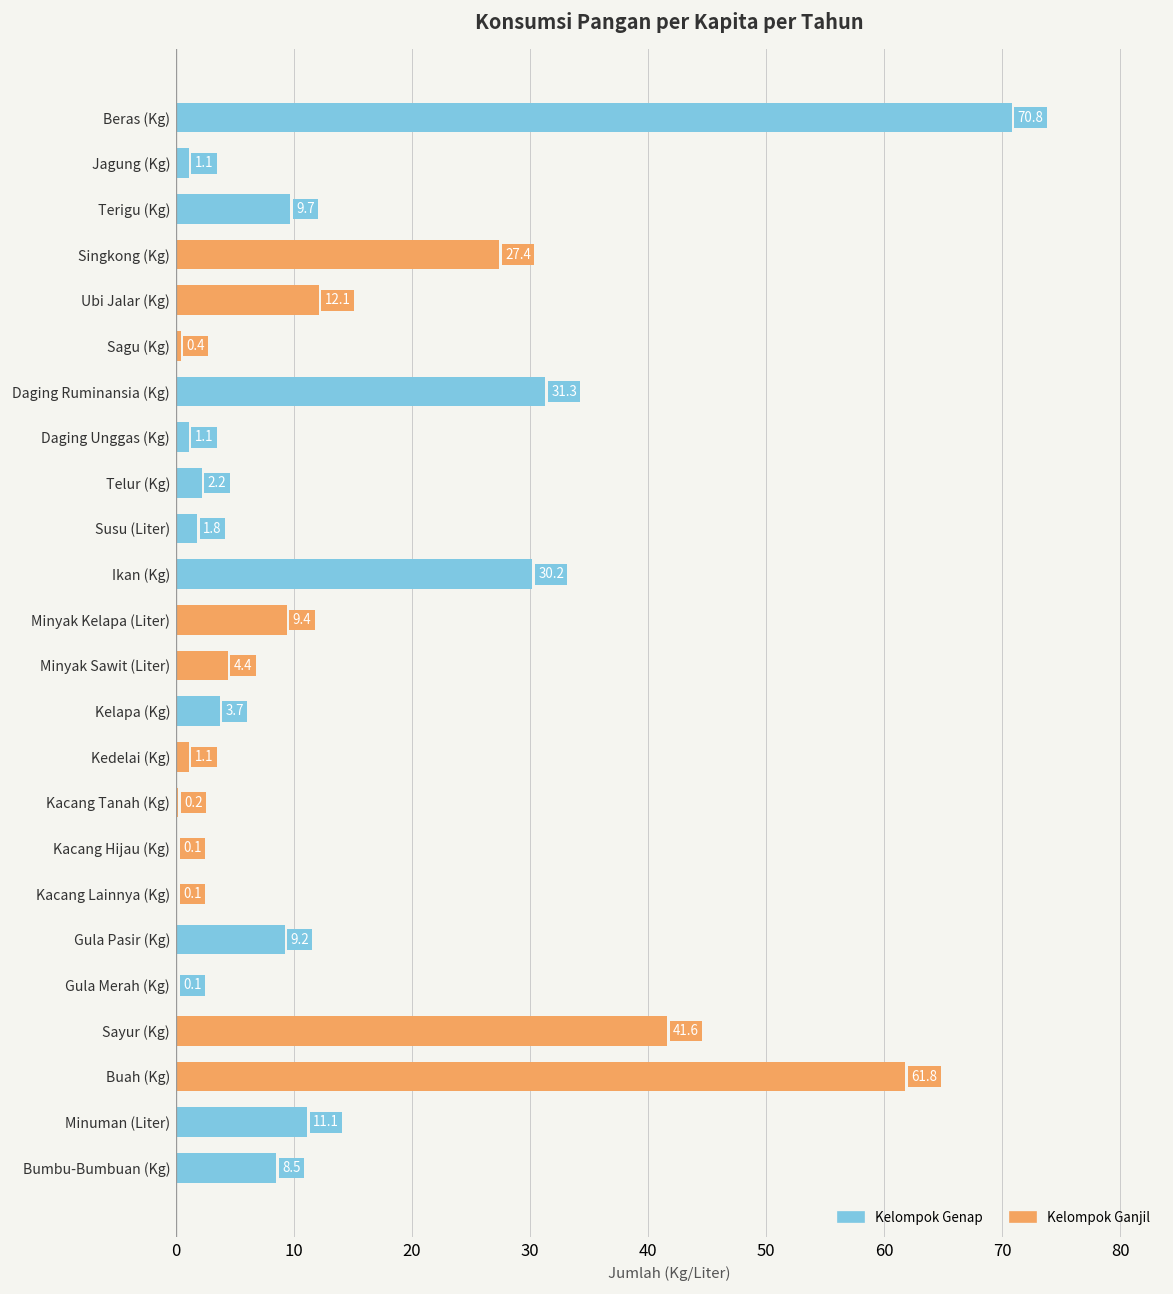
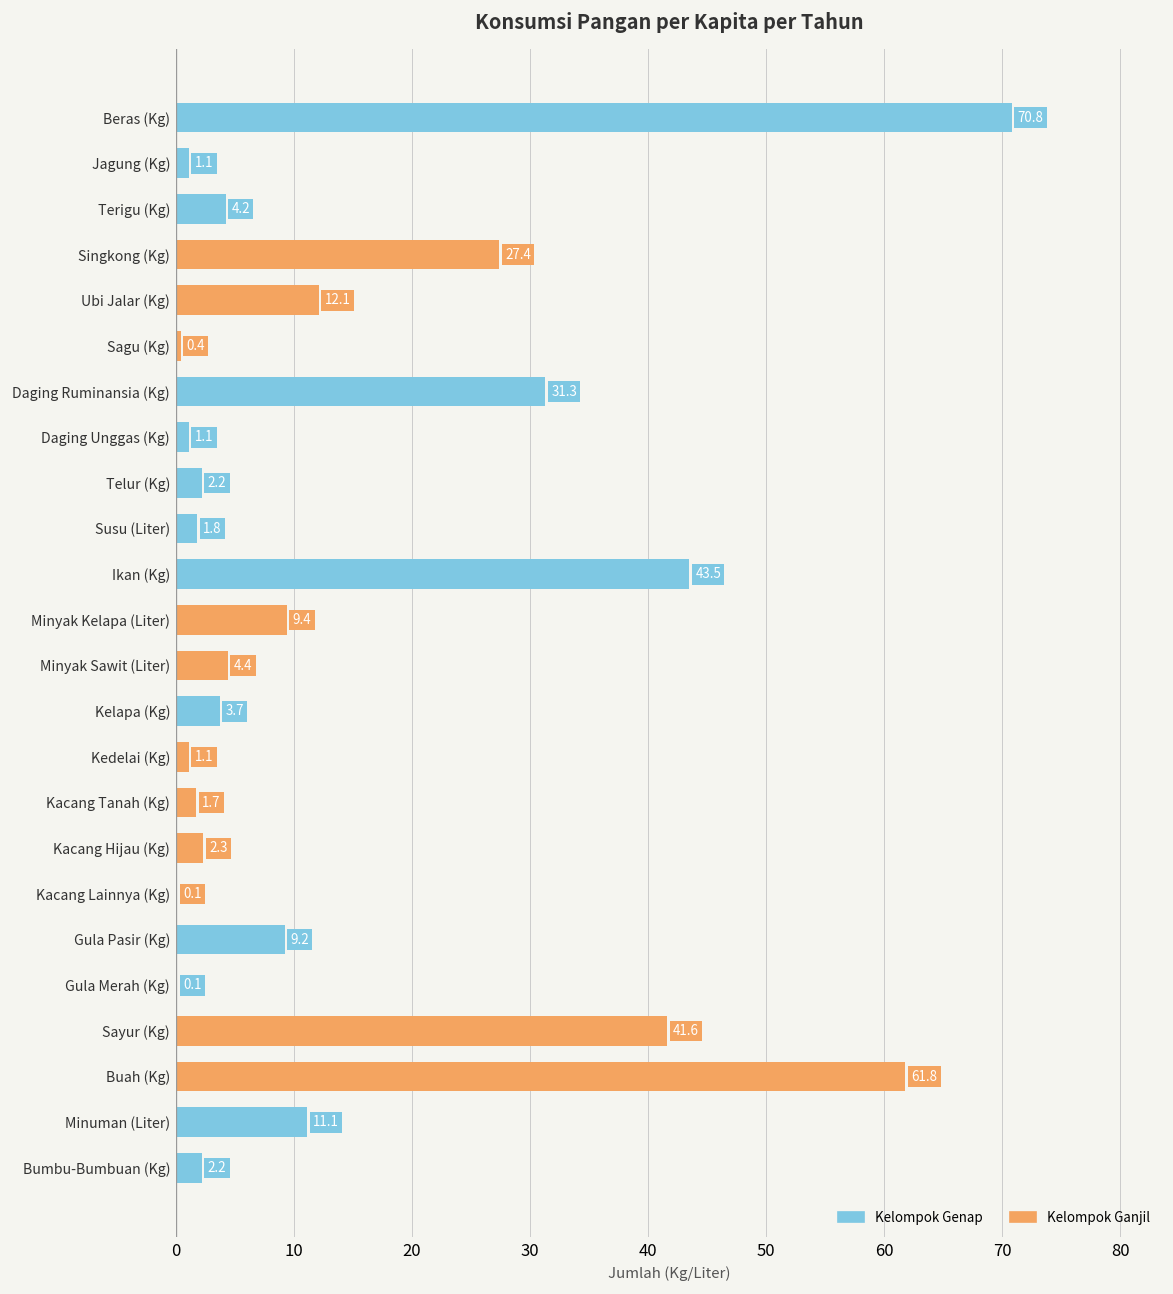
Terigu (Kg): 9.7 -> 4.2
Ikan (Kg): 30.2 -> 43.5
Kacang Tanah (Kg): 0.2 -> 1.7
Kacang Hijau (Kg): 0.1 -> 2.3
Bumbu-Bumbuan (Kg): 8.5 -> 2.2
